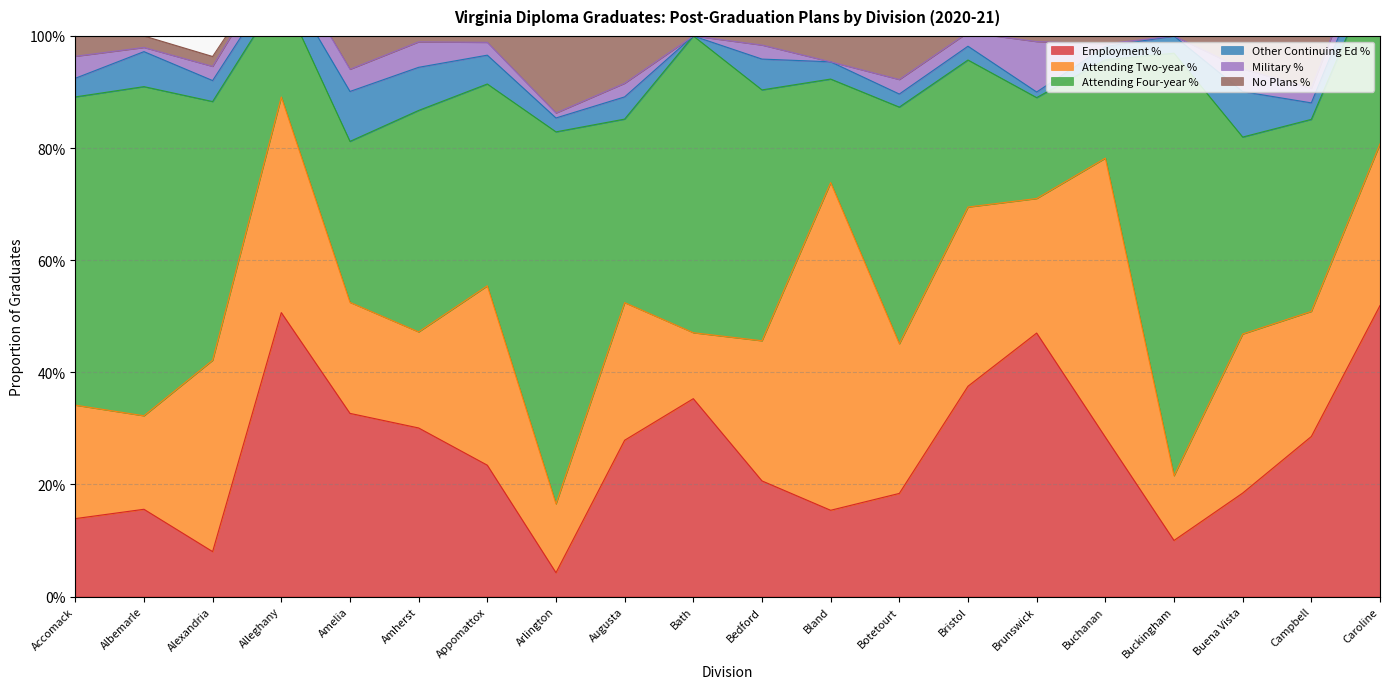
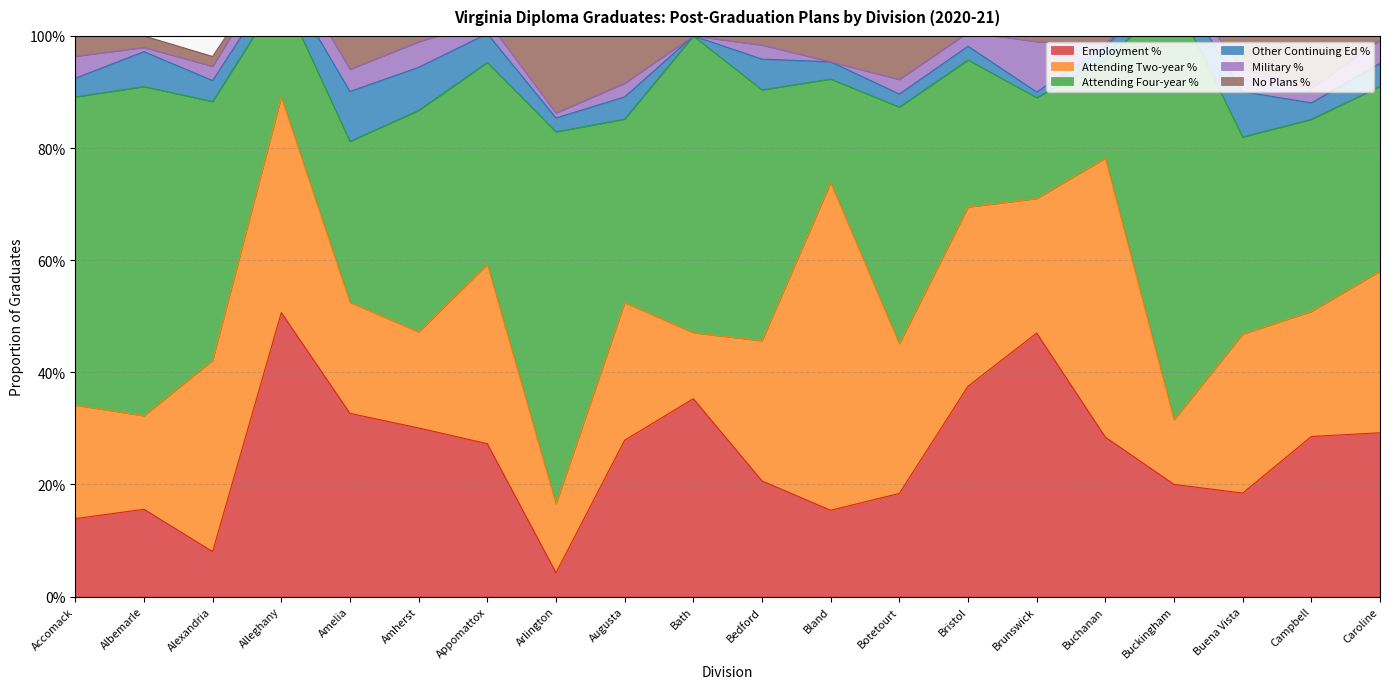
Employment %, Appomattox: 23% -> 27%
Employment %, Buckingham: 10% -> 20%
Employment %, Caroline: 52% -> 29%
